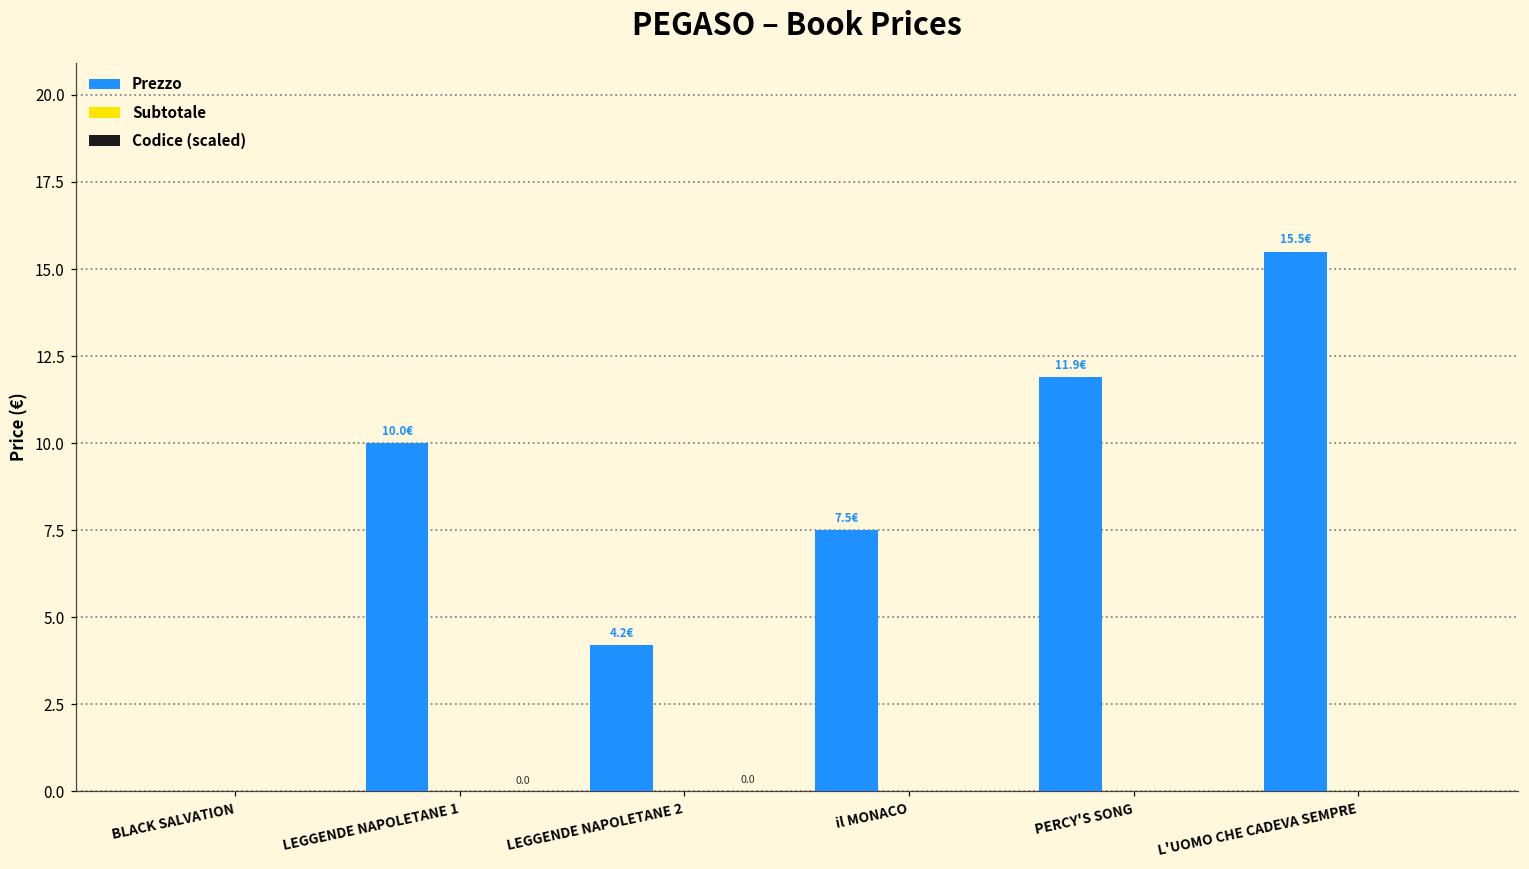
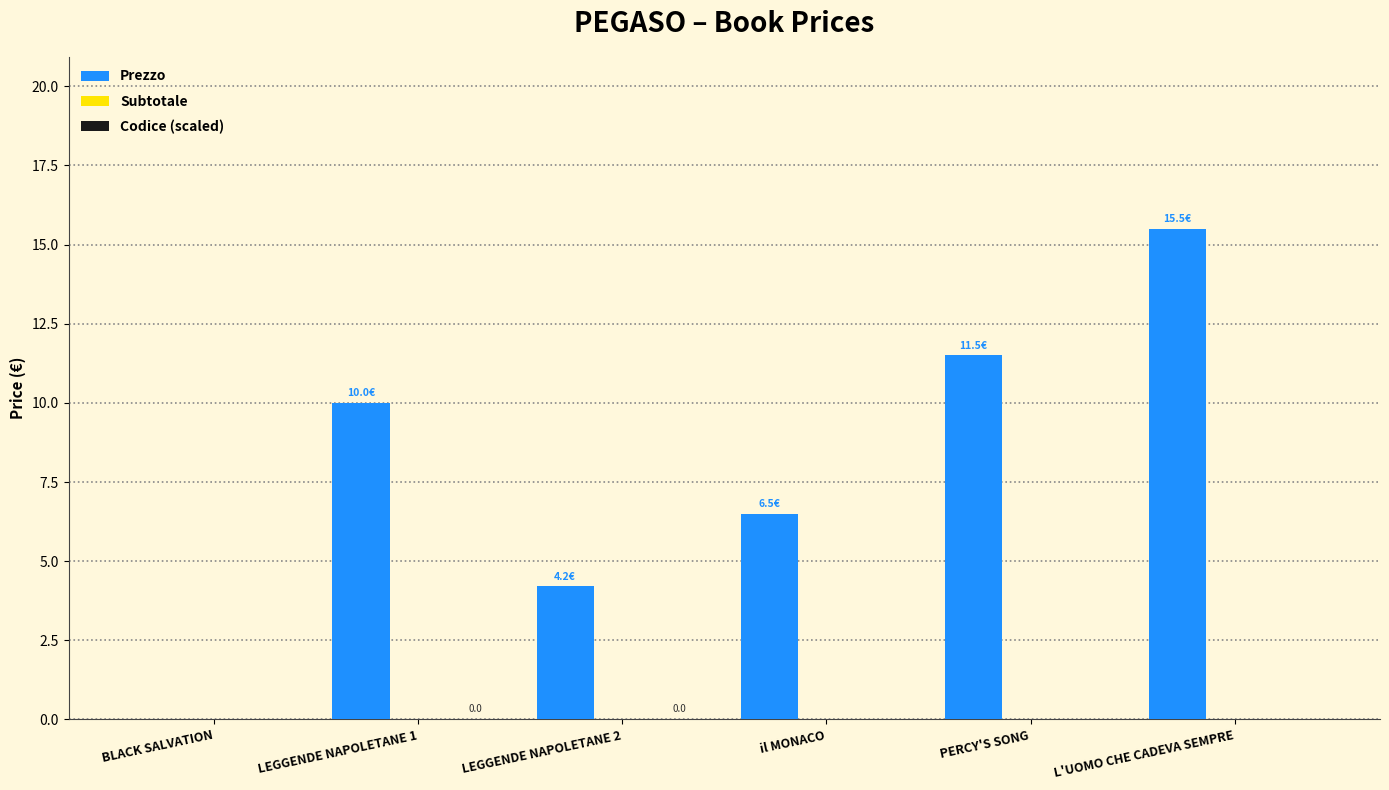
Prezzo, il MONACO: 7.5€ -> 6.5€
Prezzo, PERCY'S SONG: 11.9€ -> 11.5€
